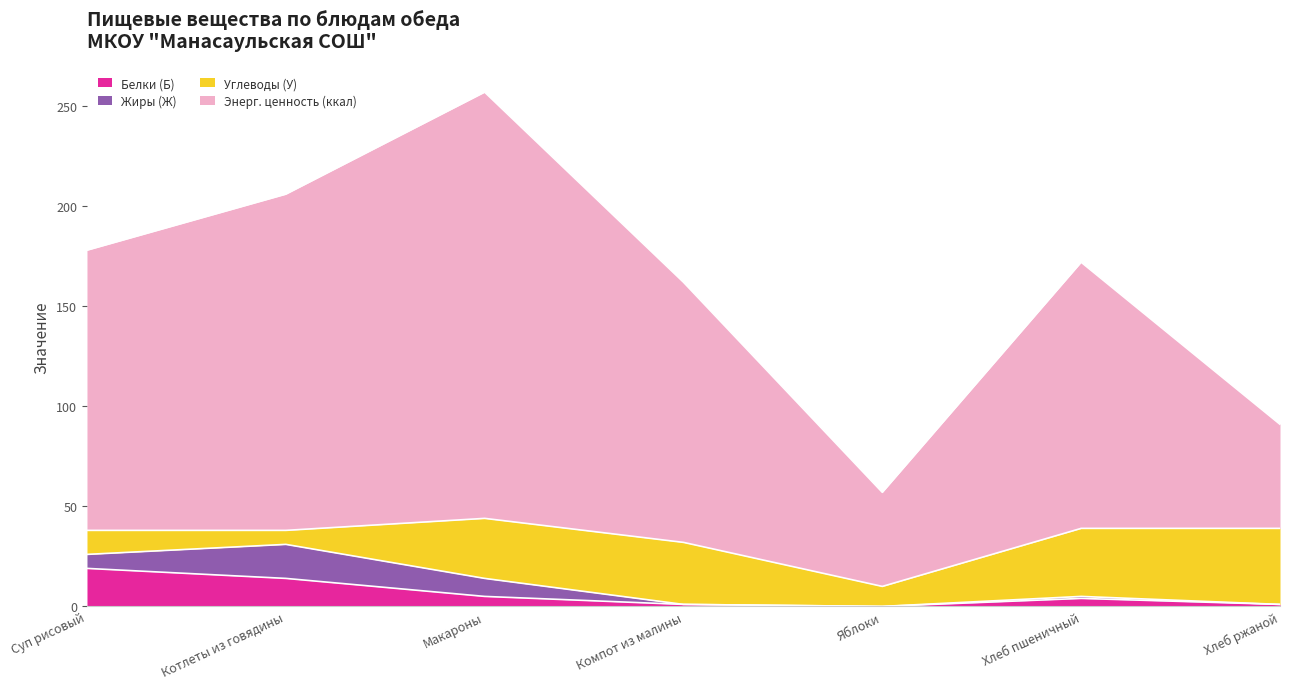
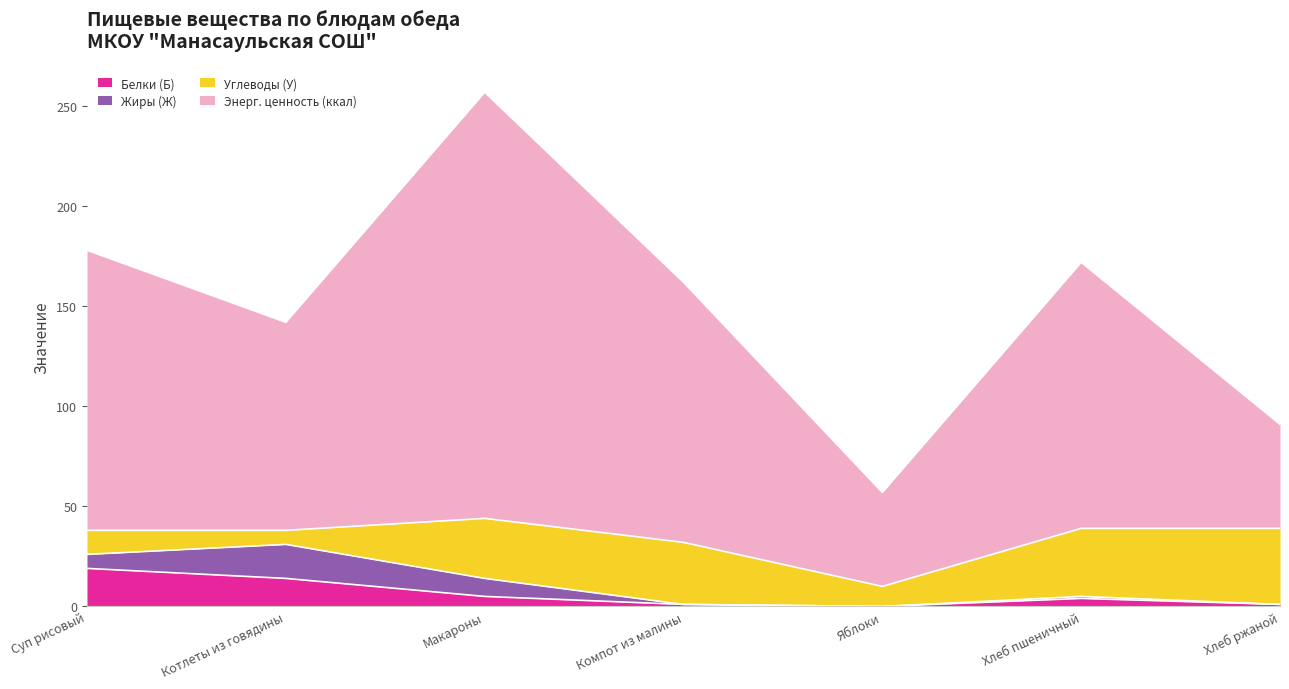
Энерг. ценность (ккал), Котлеты из говядины: 168 -> 104
